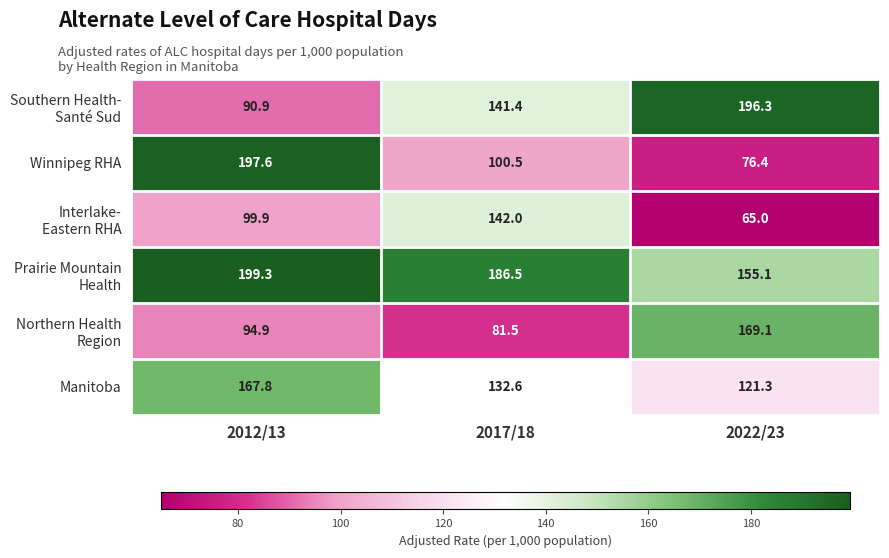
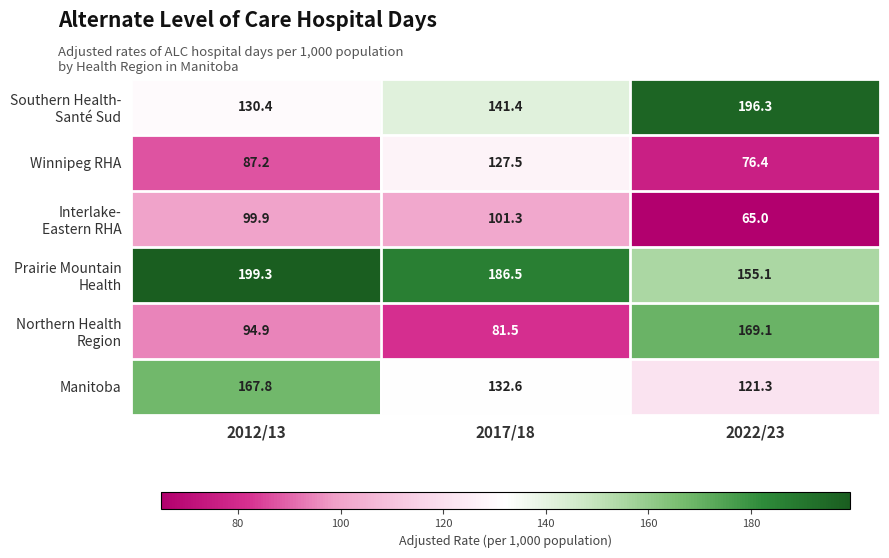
Southern Health- Santé Sud, 2012/13: 90.9 -> 130.4
Winnipeg RHA, 2012/13: 197.6 -> 87.2
Winnipeg RHA, 2017/18: 100.5 -> 127.5
Interlake- Eastern RHA, 2017/18: 142.0 -> 101.3
